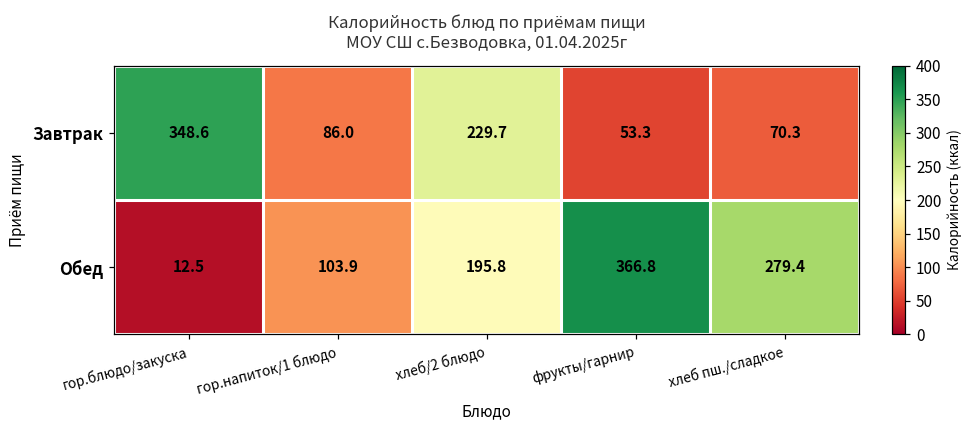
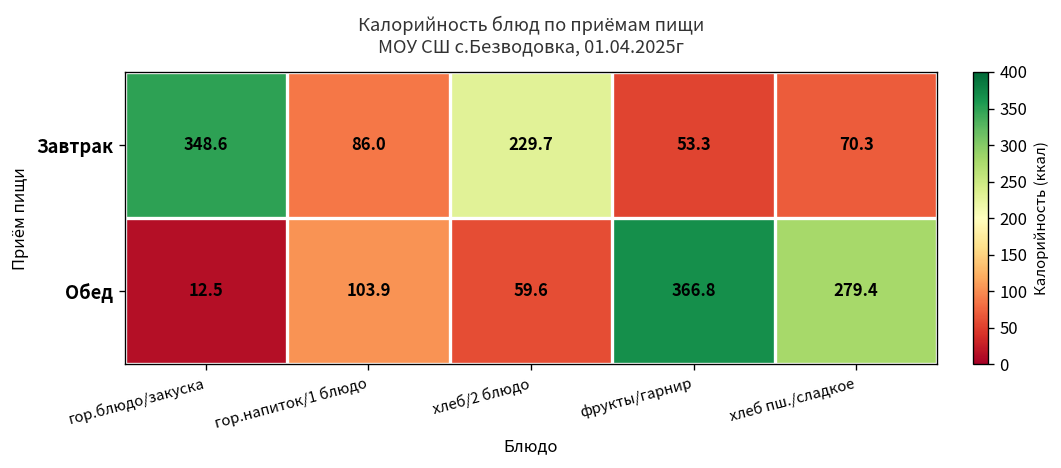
Обед, хлеб/2 блюдо: 195.8 -> 59.6
